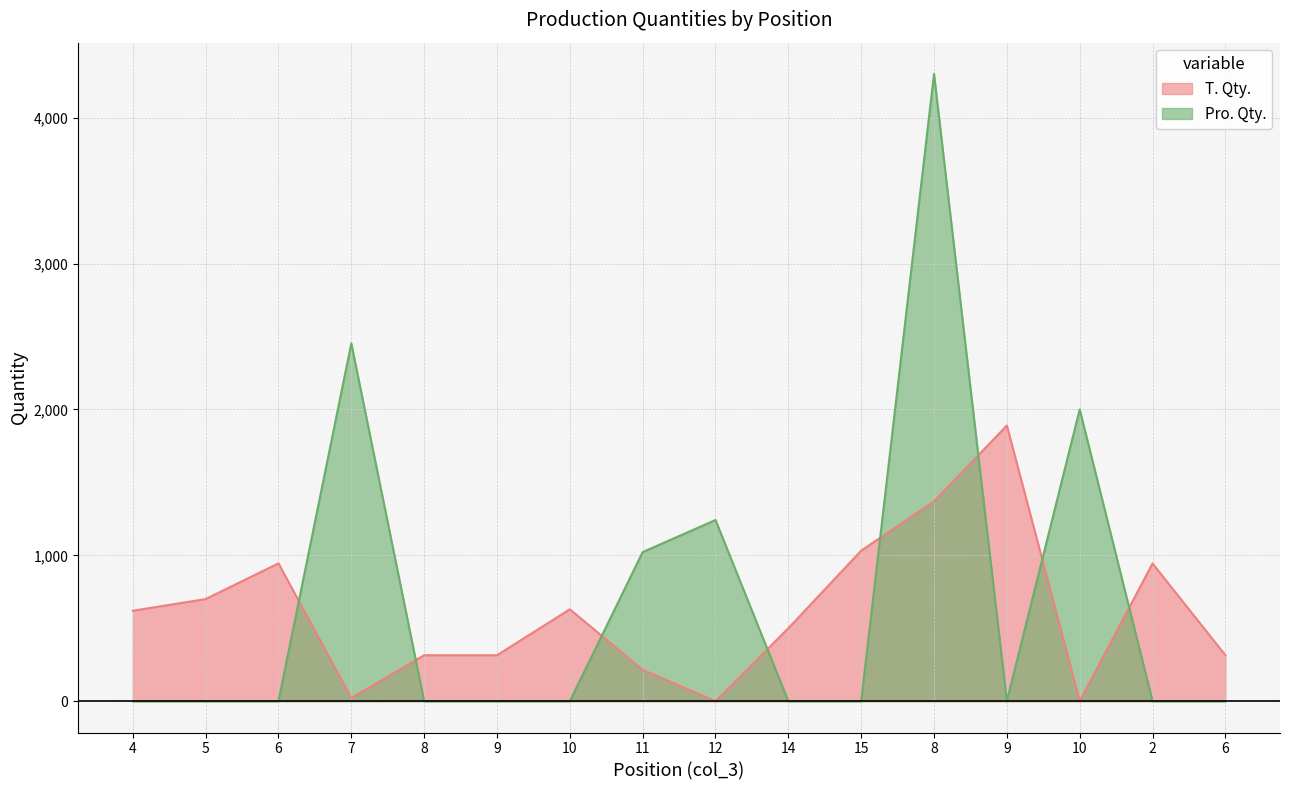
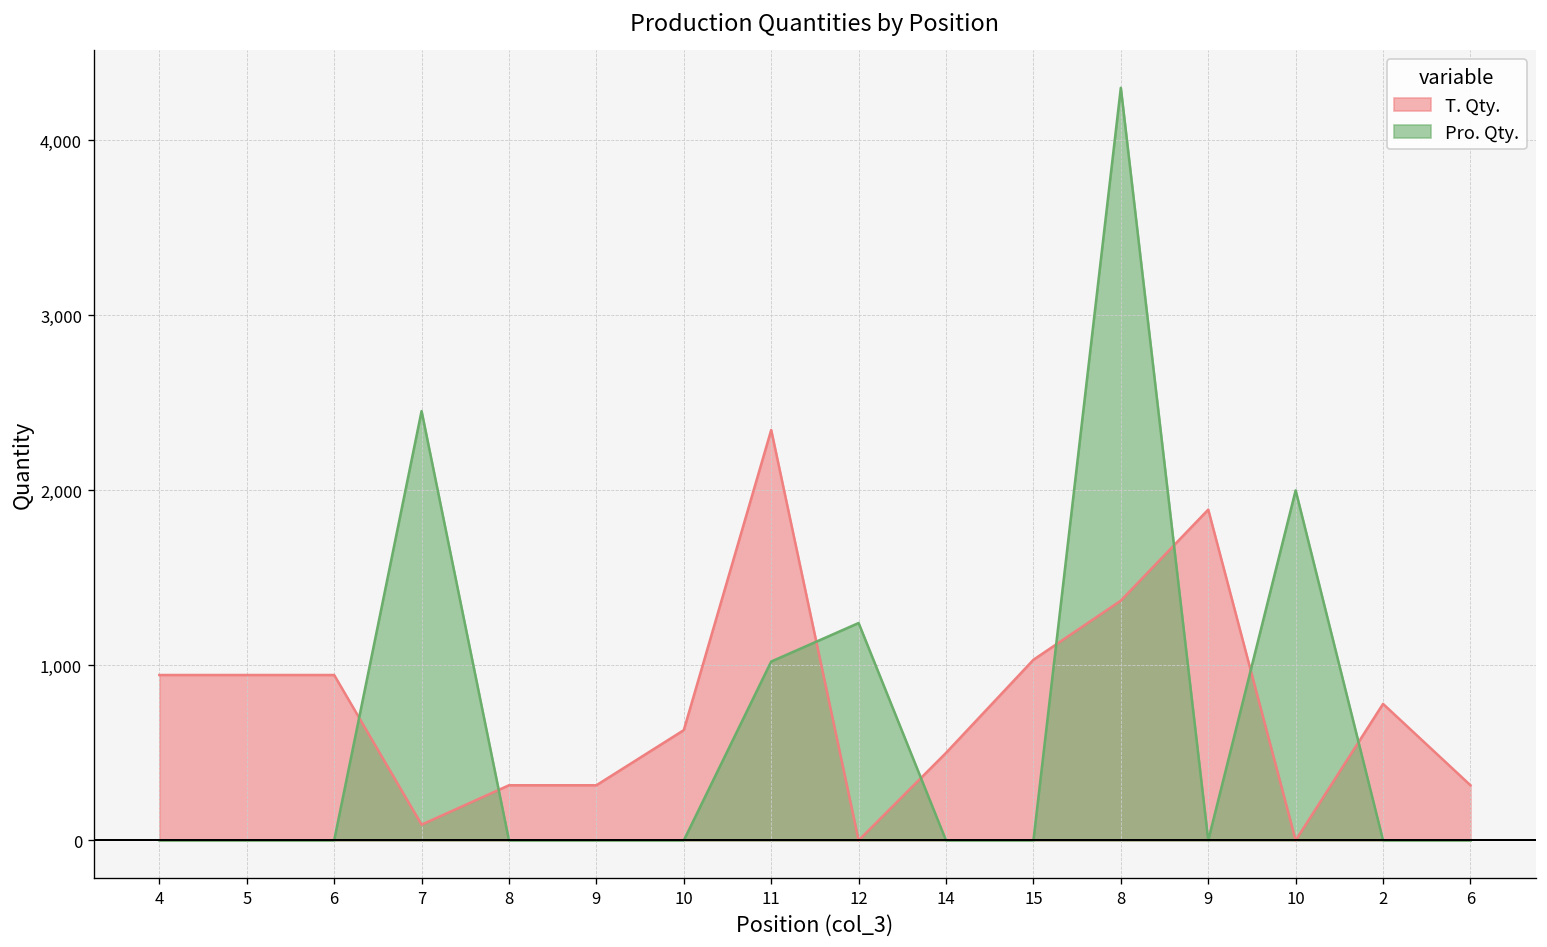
T. Qty., 4: 620 -> 950
T. Qty., 5: 700 -> 950
T. Qty., 7: 20 -> 90
T. Qty., 11: 220 -> 2,350
T. Qty., 2: 940 -> 780
